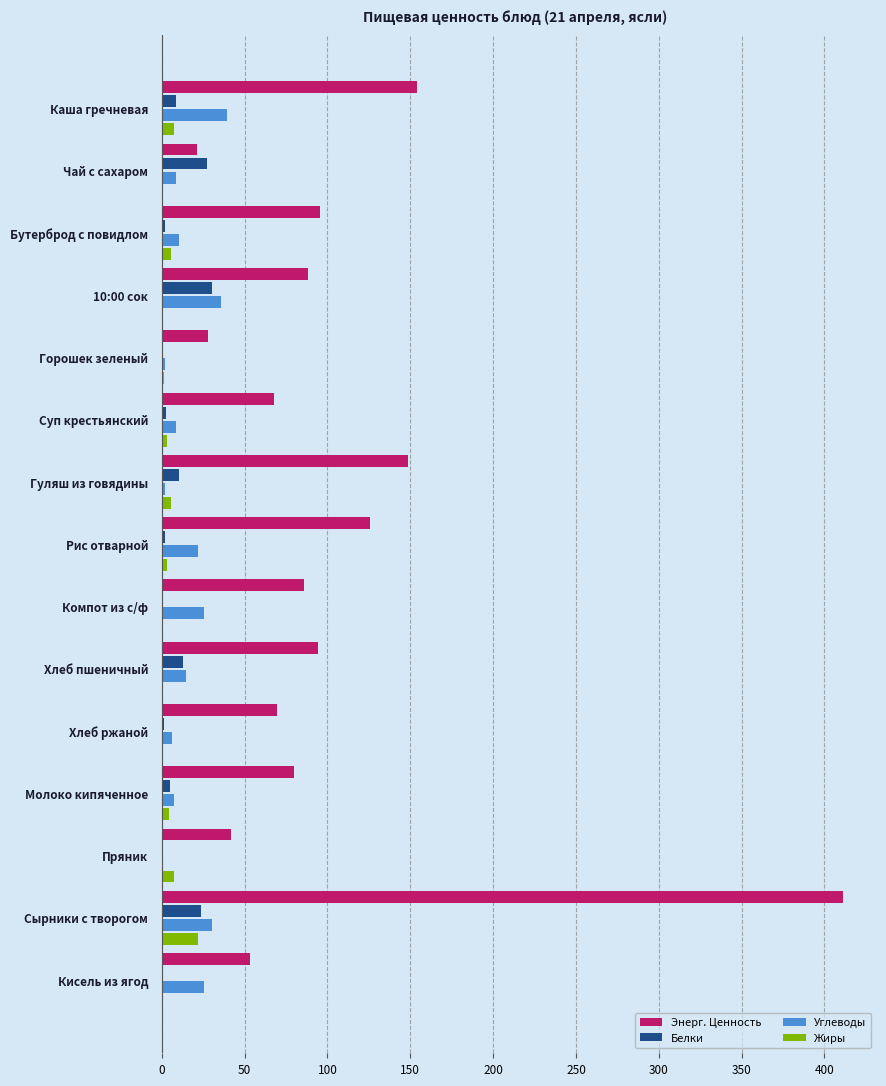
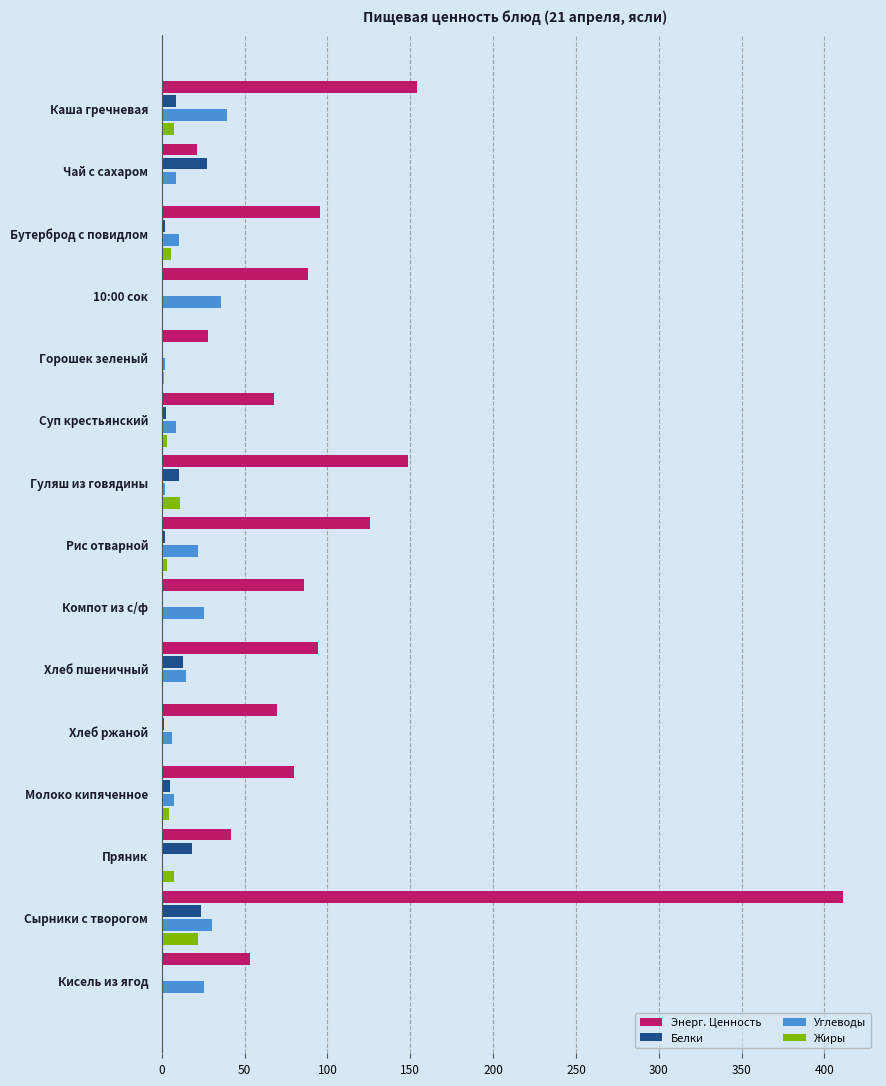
Белки, 10:00 сок: 30 -> 1
Жиры, Гуляш из говядины: 6 -> 11
Белки, Пряник: 1 -> 18
